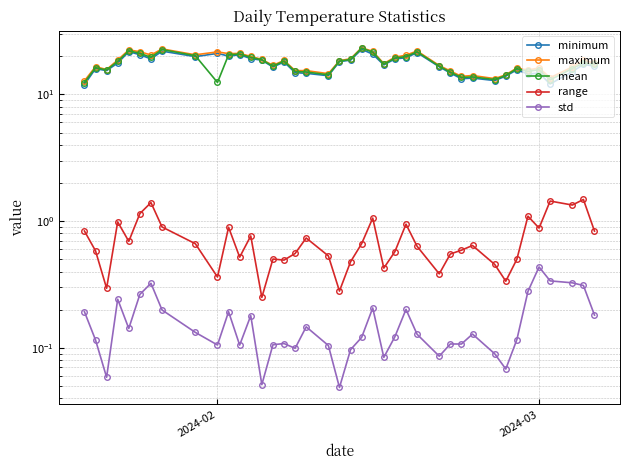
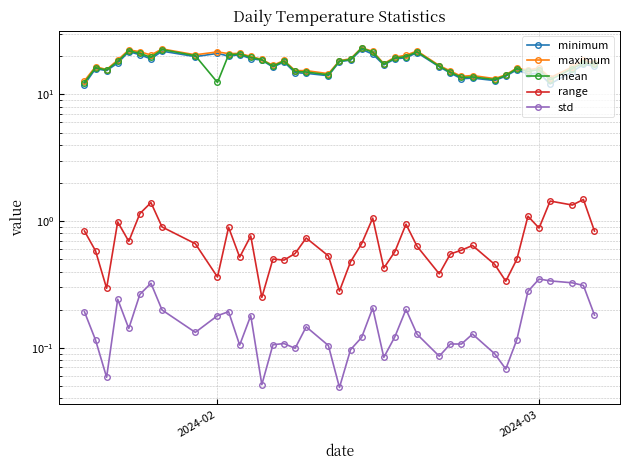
std, 2024-02: 0.11 -> 0.18
std, 2024-03: 0.43 -> 0.35
